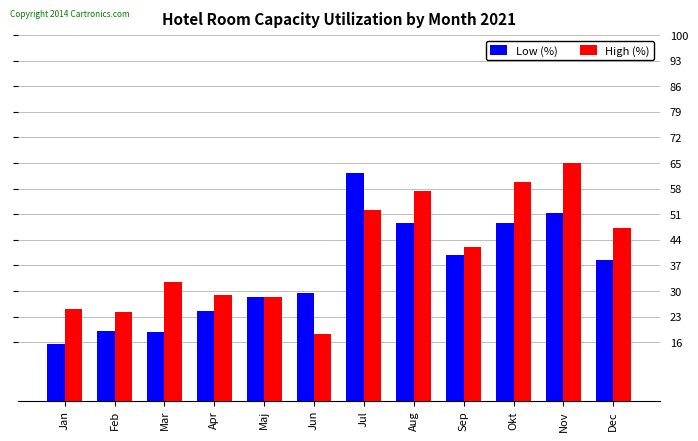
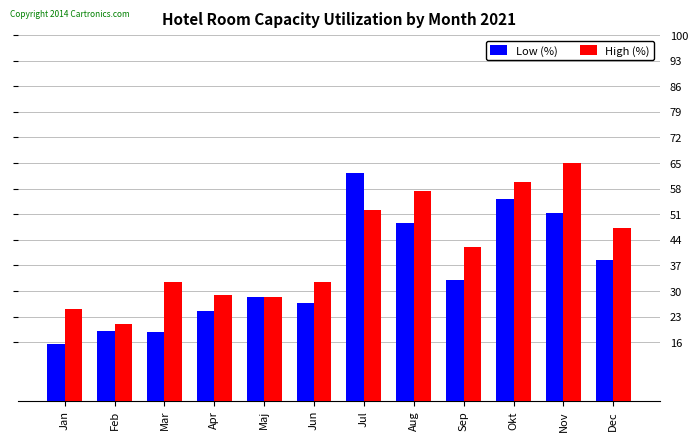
High (%), Feb: 24 -> 21
Low (%), Jun: 29 -> 27
High (%), Jun: 18 -> 33
Low (%), Sep: 40 -> 33
Low (%), Okt: 49 -> 55
